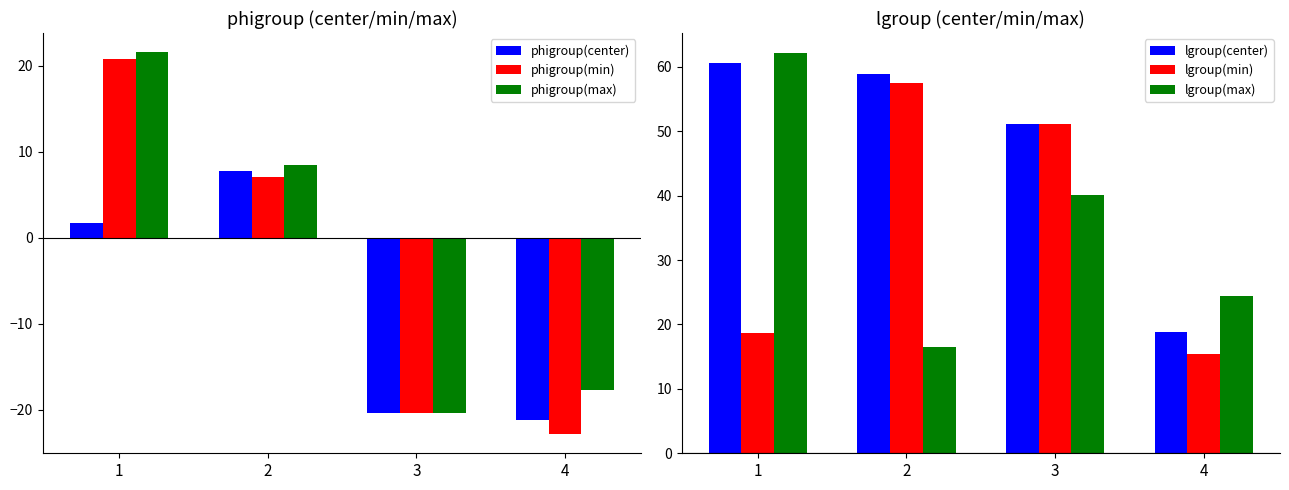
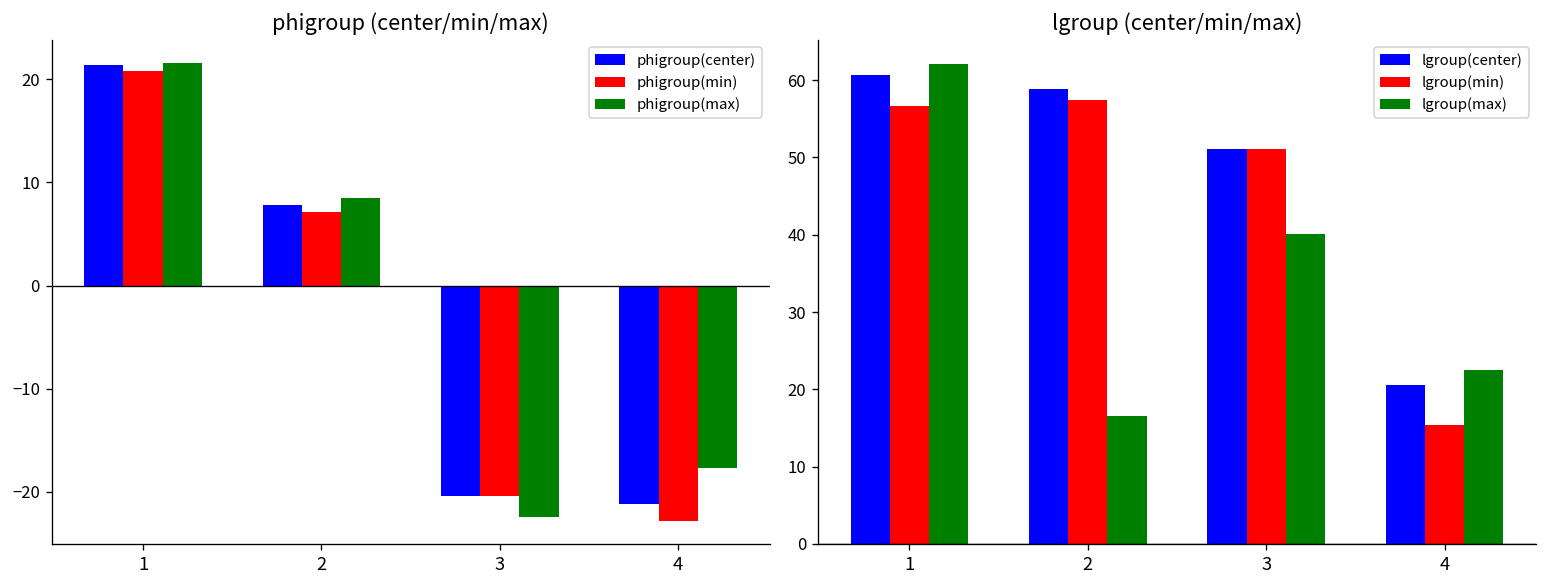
phigroup (center/min/max), phigroup(center), 1: 2 -> 21
phigroup (center/min/max), phigroup(max), 3: -20 -> -22
lgroup (center/min/max), lgroup(min), 1: 19 -> 57
lgroup (center/min/max), lgroup(center), 4: 19 -> 21
lgroup (center/min/max), lgroup(max), 4: 24 -> 23
